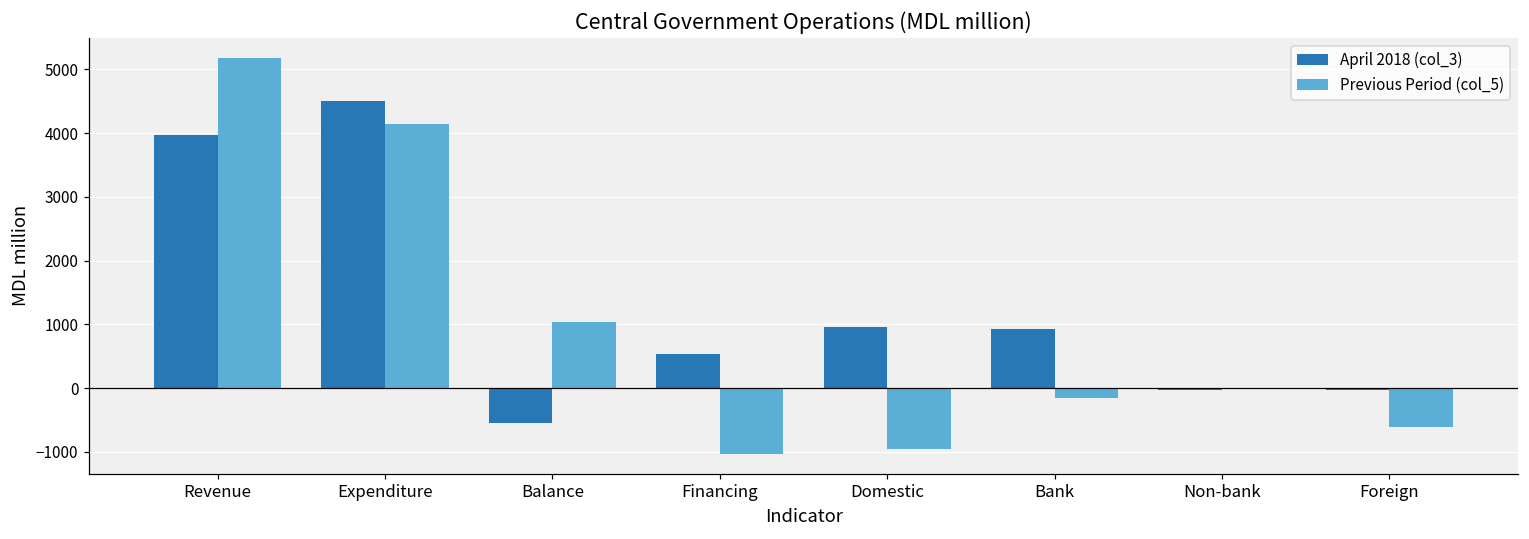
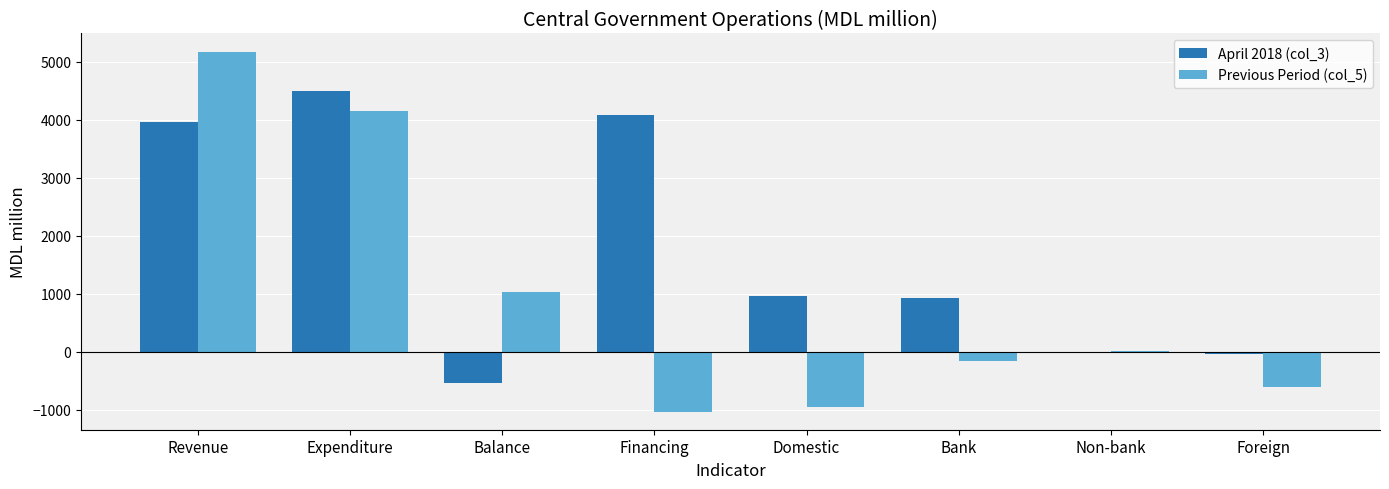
April 2018 (col_3), Financing: 500 -> 4100
